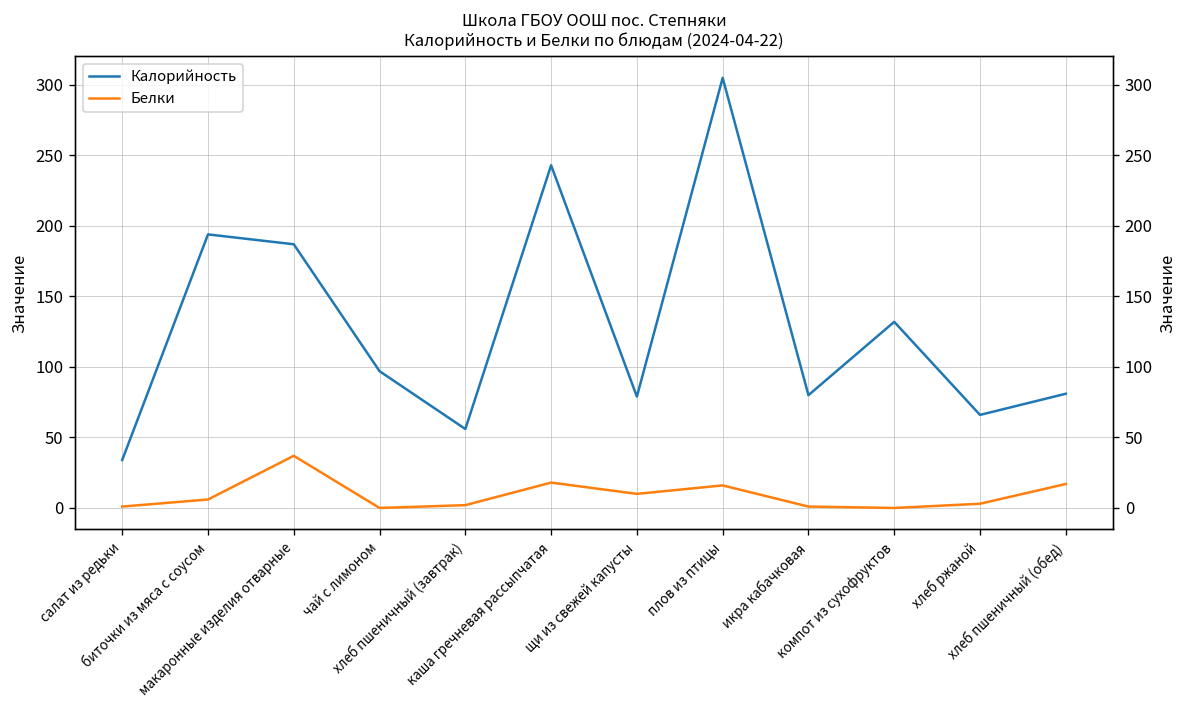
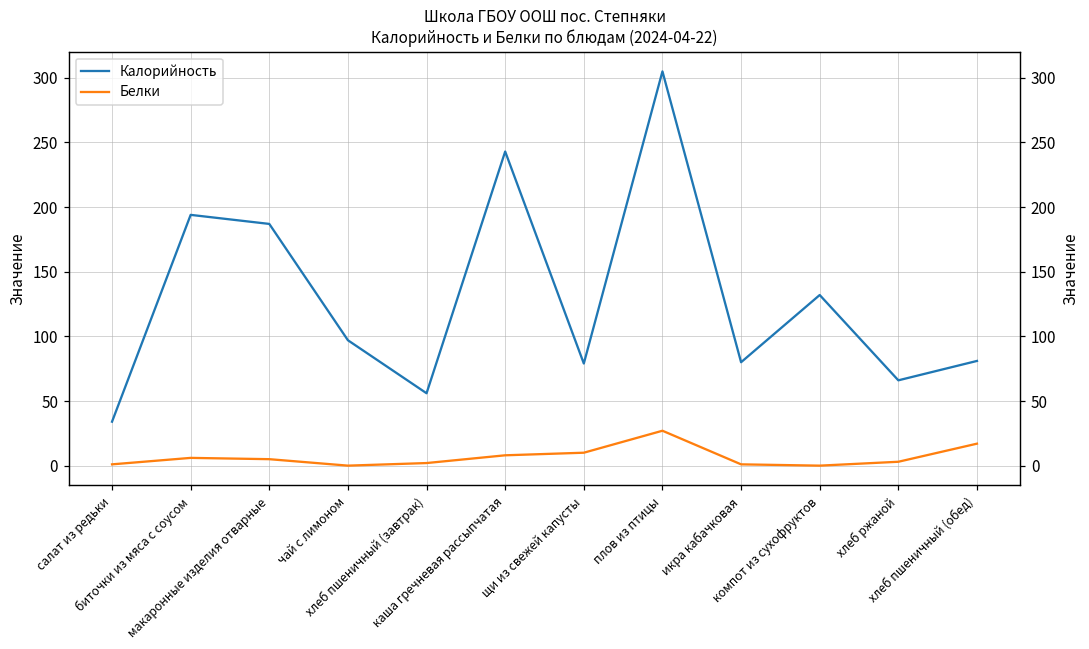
Белки, макаронные изделия отварные: 37 -> 5
Белки, каша гречневая рассыпчатая: 18 -> 8
Белки, плов из птицы: 16 -> 27
